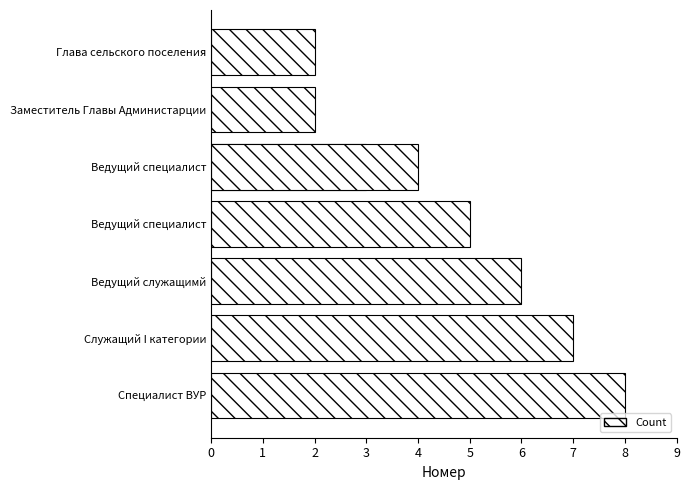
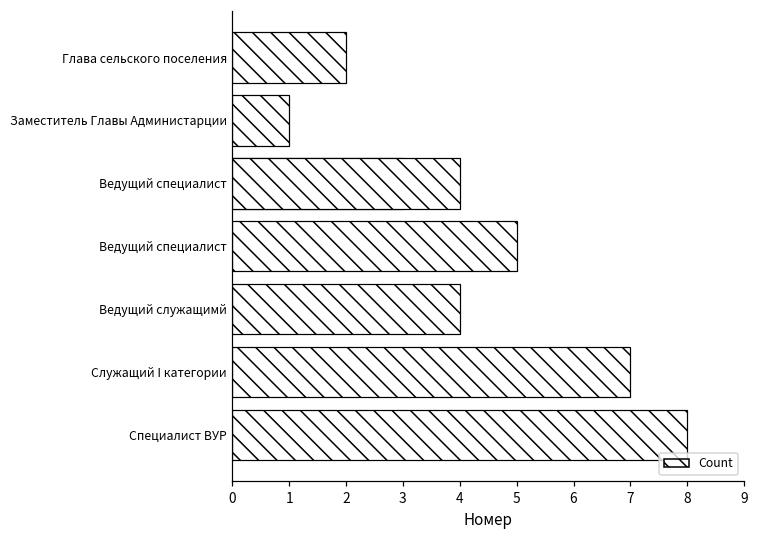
Заместитель Главы Администарции: 2 -> 1
Ведущий служащимй: 6 -> 4
